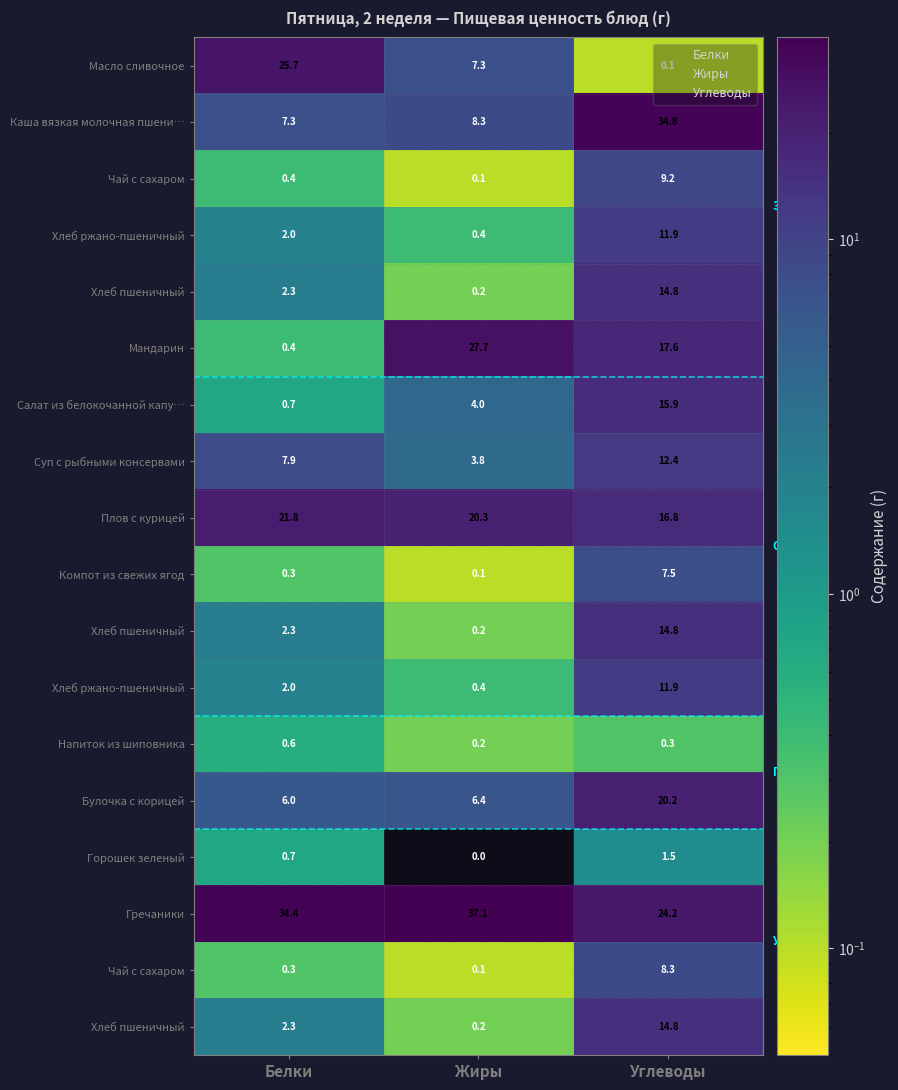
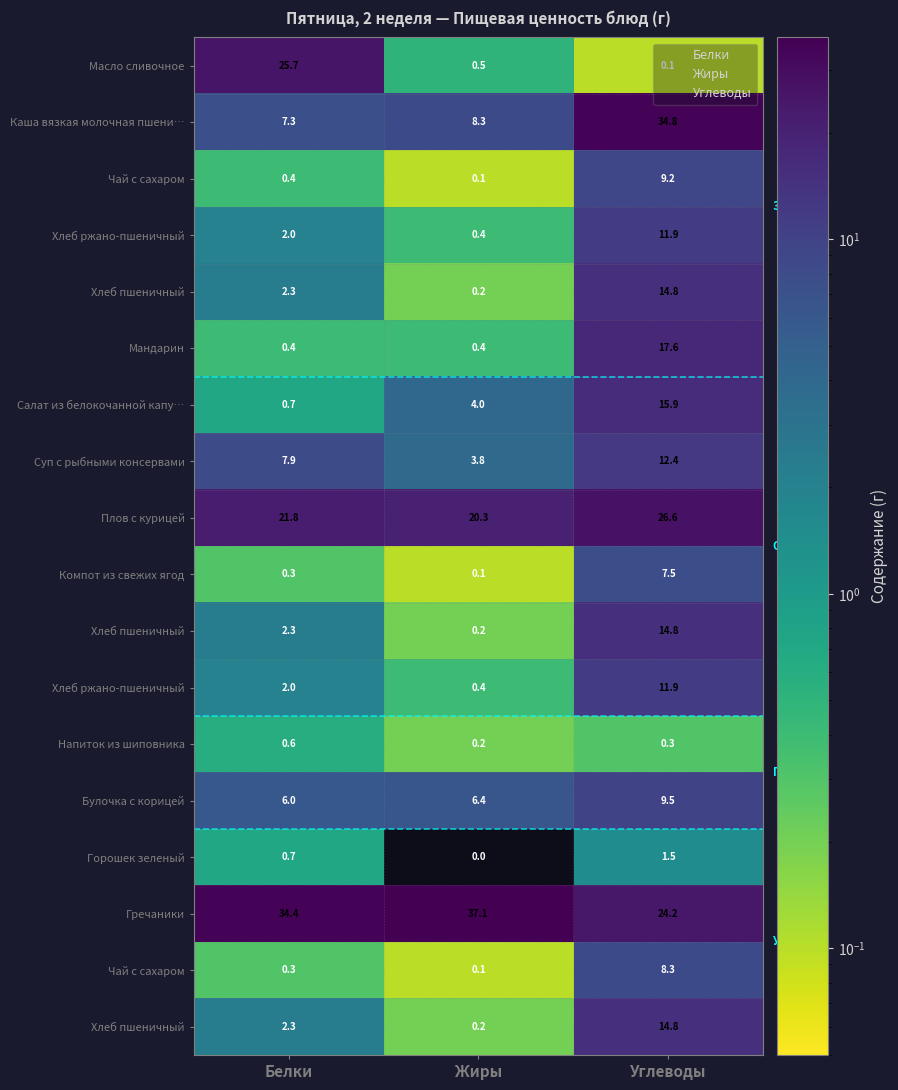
Масло сливочное, Жиры: 7.3 -> 0.5
Мандарин, Жиры: 27.7 -> 0.4
Плов с курицей, Углеводы: 16.8 -> 26.6
Булочка с корицей, Углеводы: 20.2 -> 9.5
